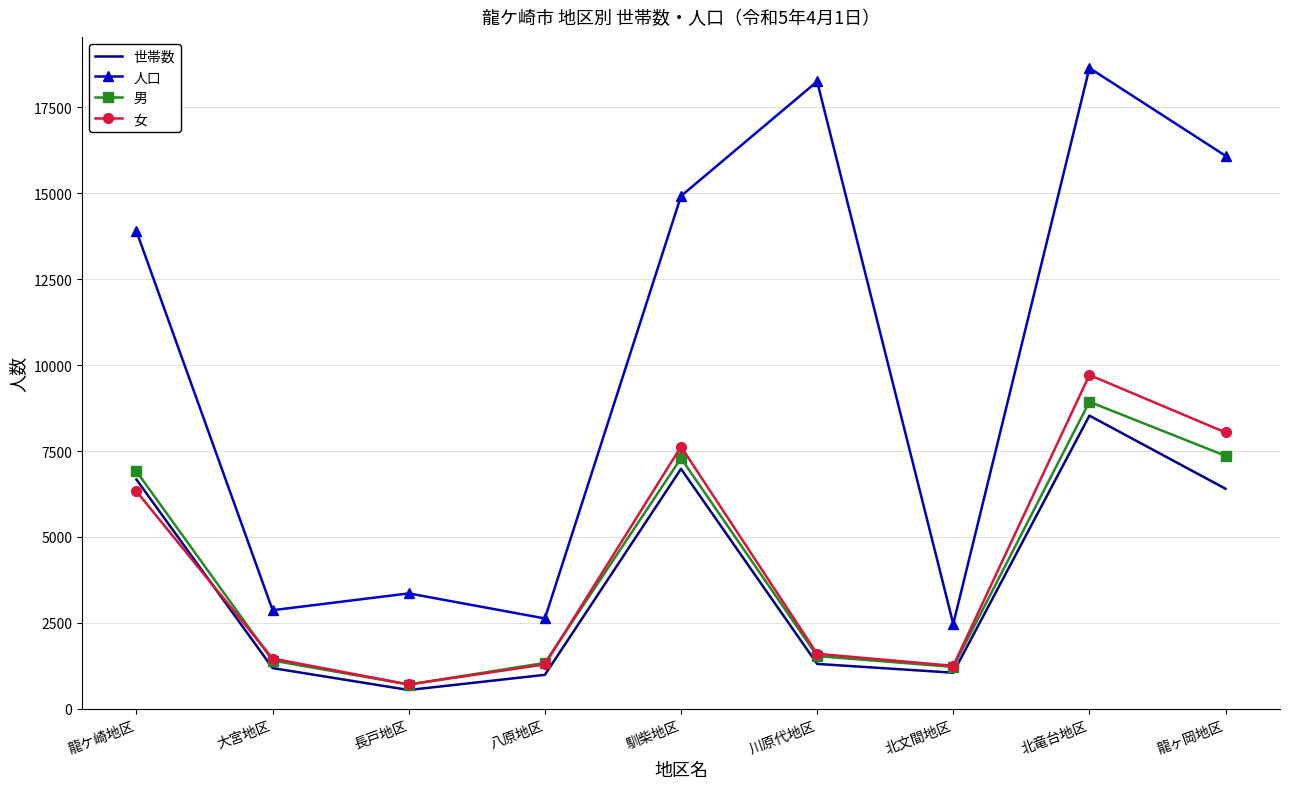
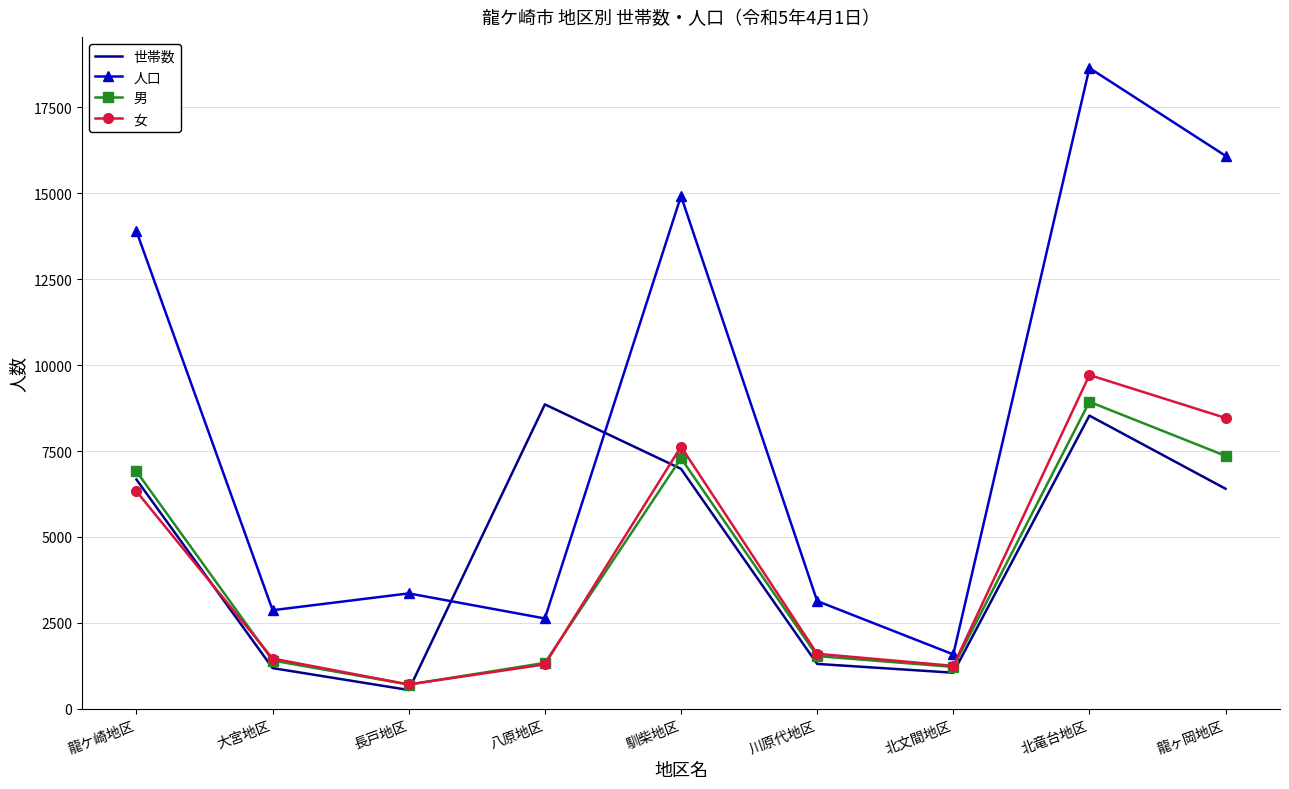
世帯数, 八原地区: 1000 -> 8900
人口, 川原代地区: 18200 -> 3100
人口, 北文間地区: 2500 -> 1600
女, 龍ヶ岡地区: 8000 -> 8500
